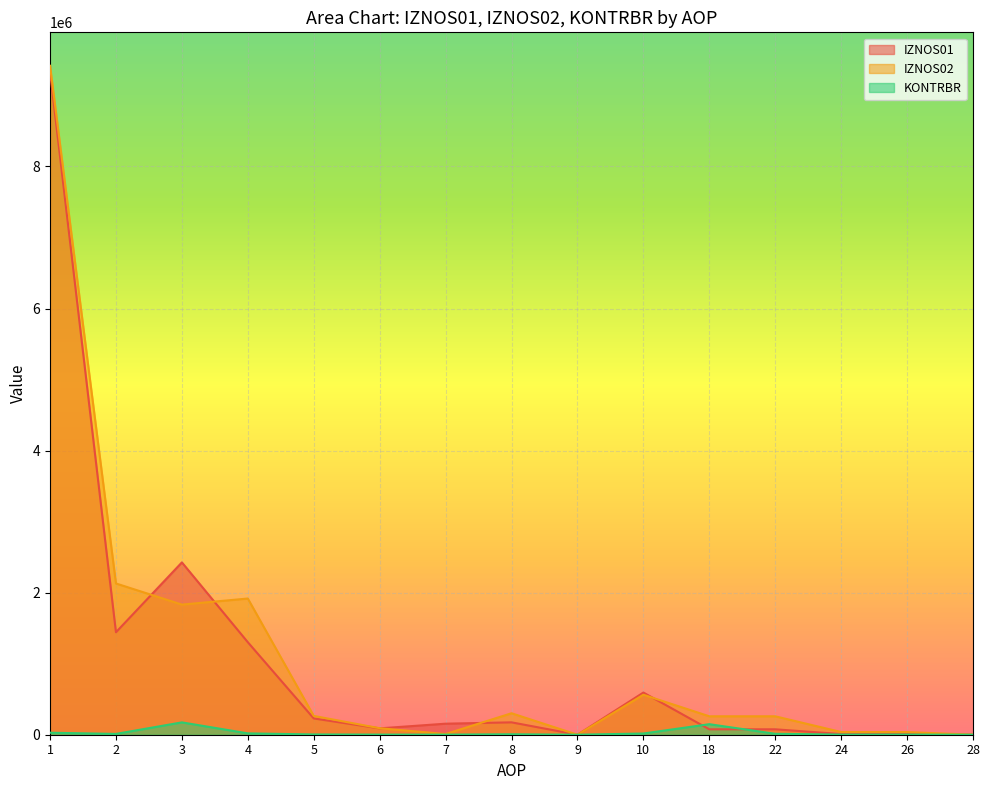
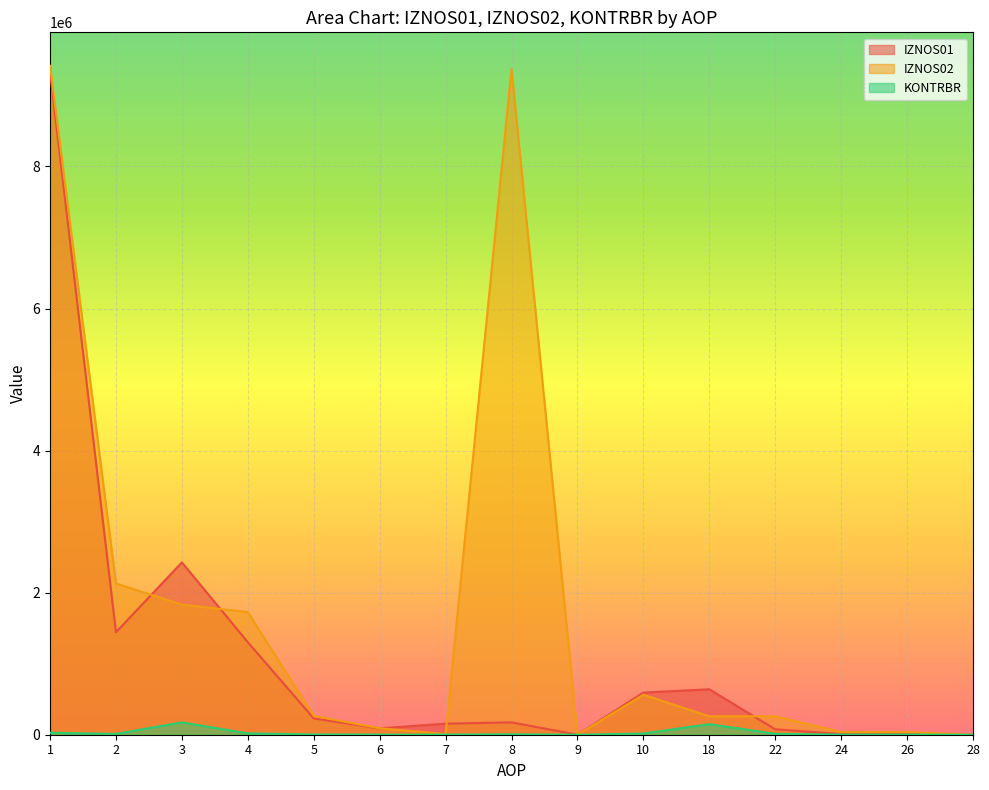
IZNOS02, 4: 1900000 -> 1700000
IZNOS02, 8: 300000 -> 9400000
IZNOS01, 18: 100000 -> 600000
